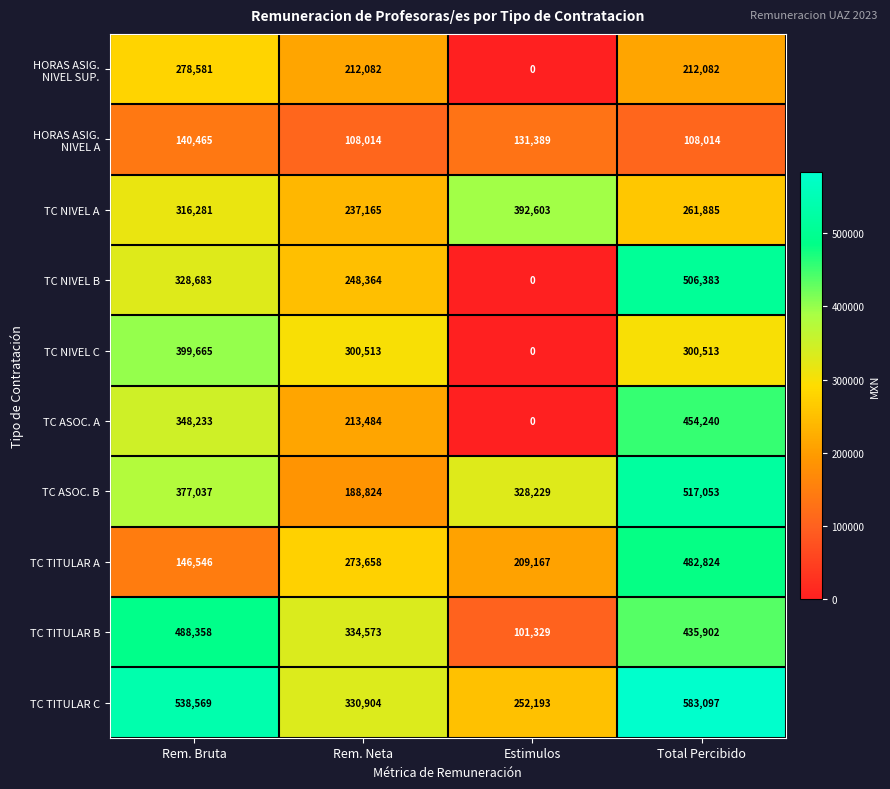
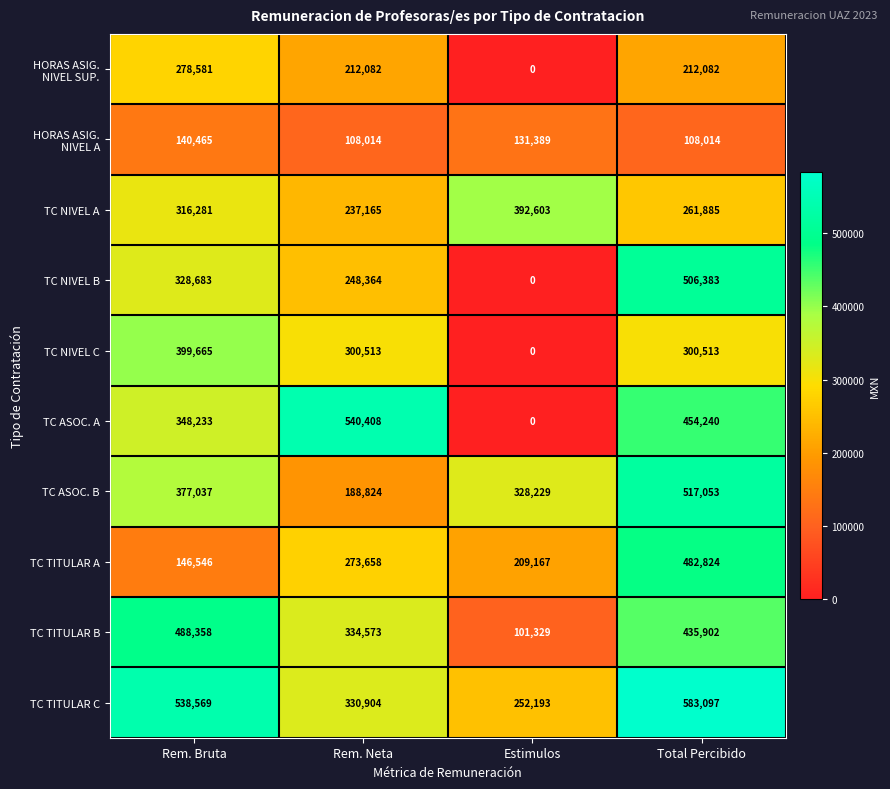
TC ASOC. A, Rem. Neta: 213,484 -> 540,408
